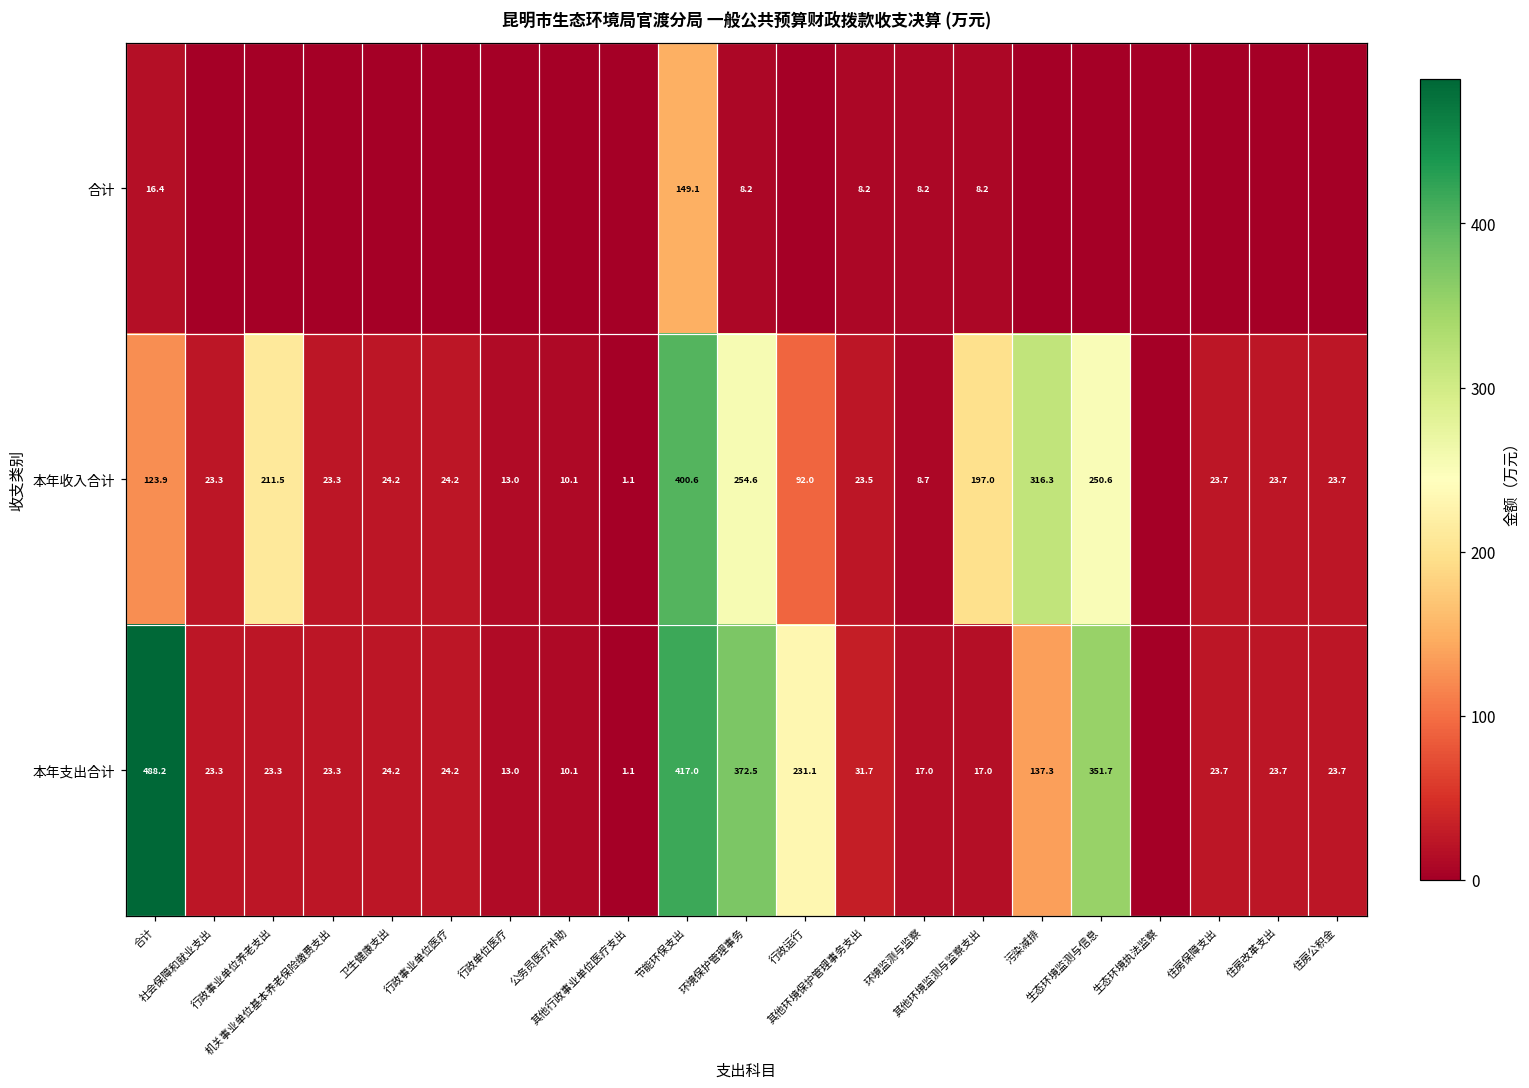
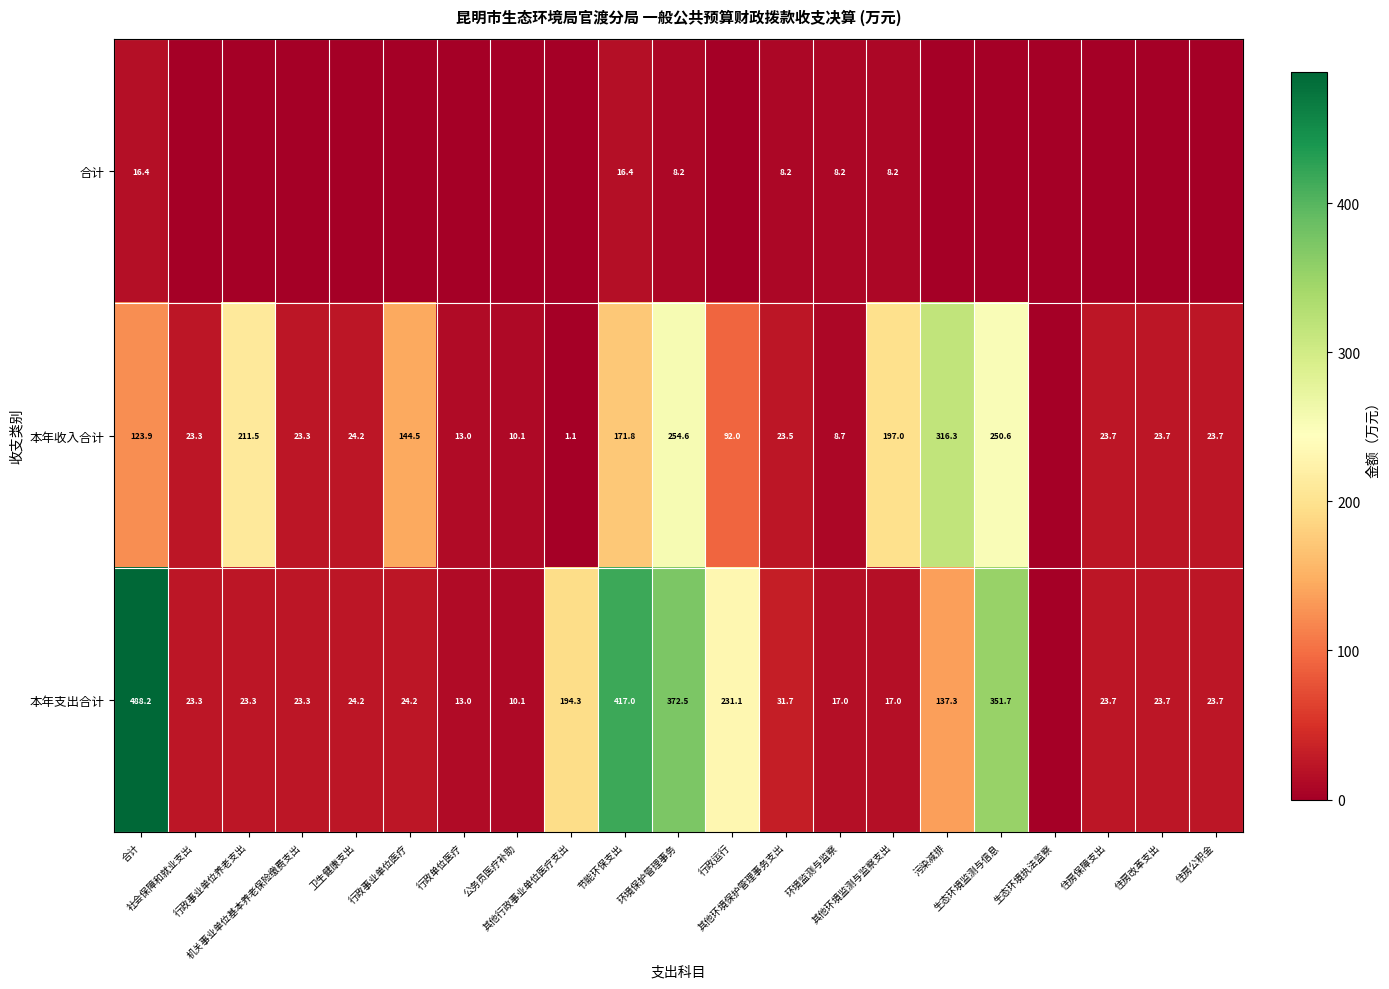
合计, 节能环保支出: 149.1 -> 16.4
本年收入合计, 行政事业单位医疗: 24.2 -> 144.5
本年收入合计, 节能环保支出: 400.6 -> 171.8
本年支出合计, 其他行政事业单位医疗支出: 1.1 -> 194.3
